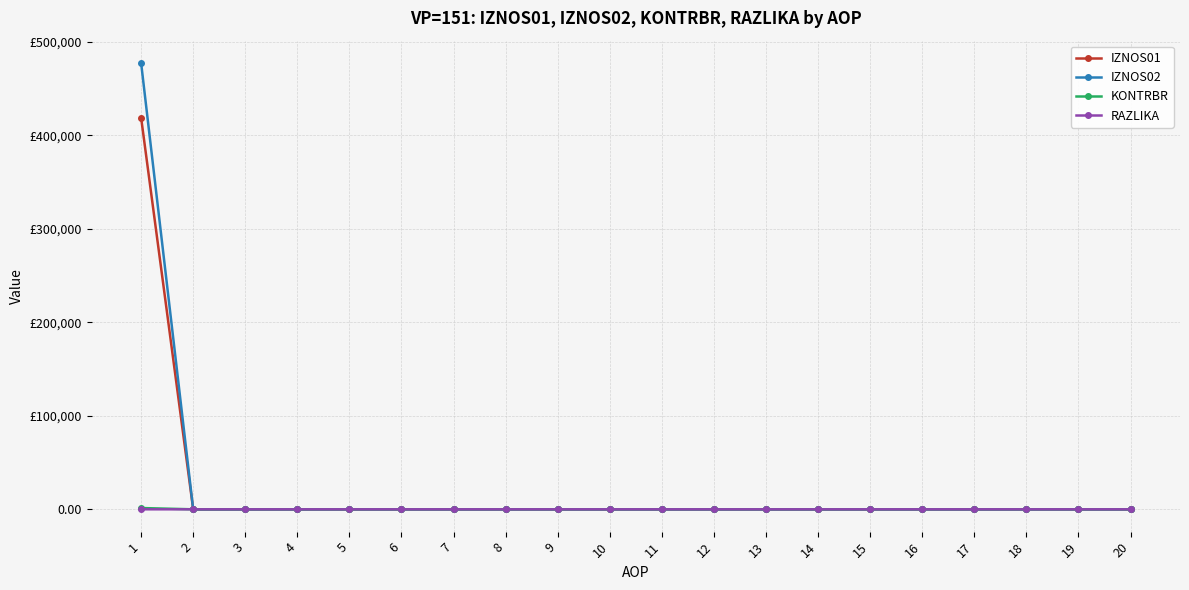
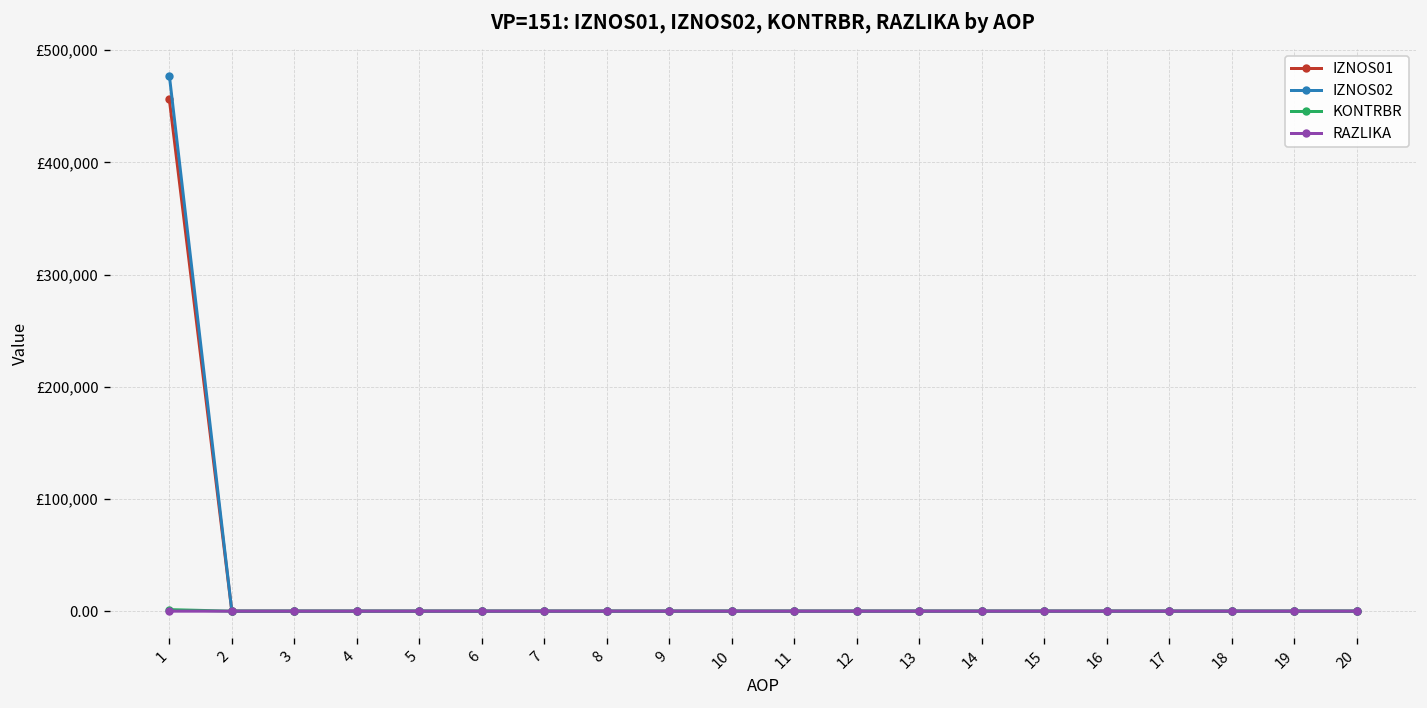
IZNOS01, 1: £420,000 -> £460,000
